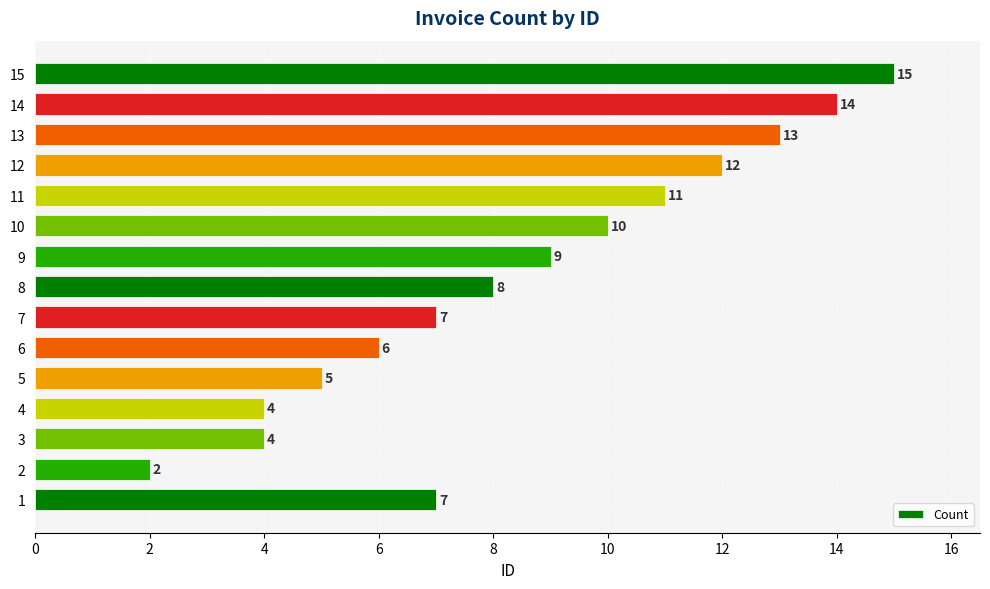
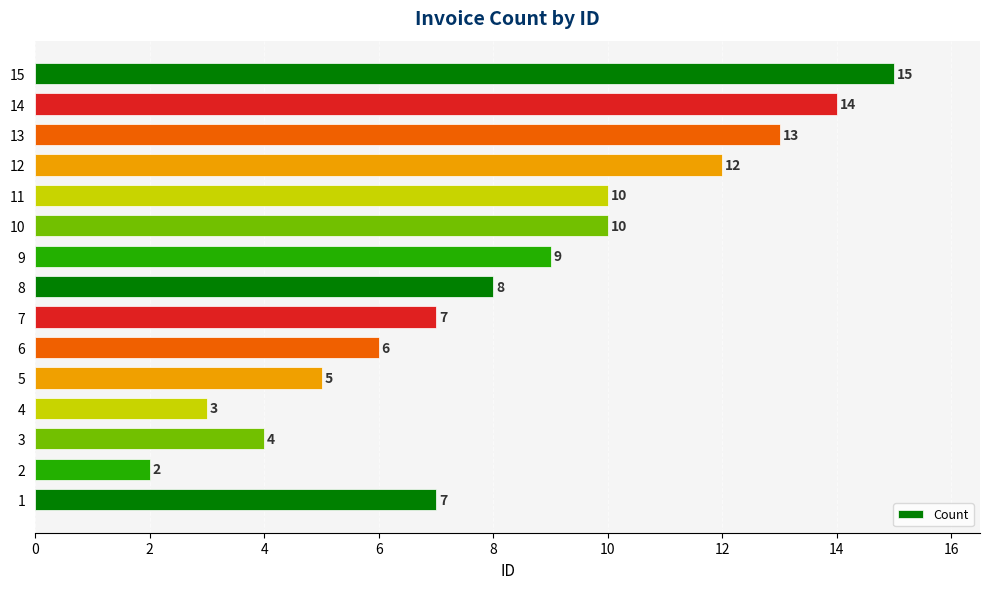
11: 11 -> 10
4: 4 -> 3
